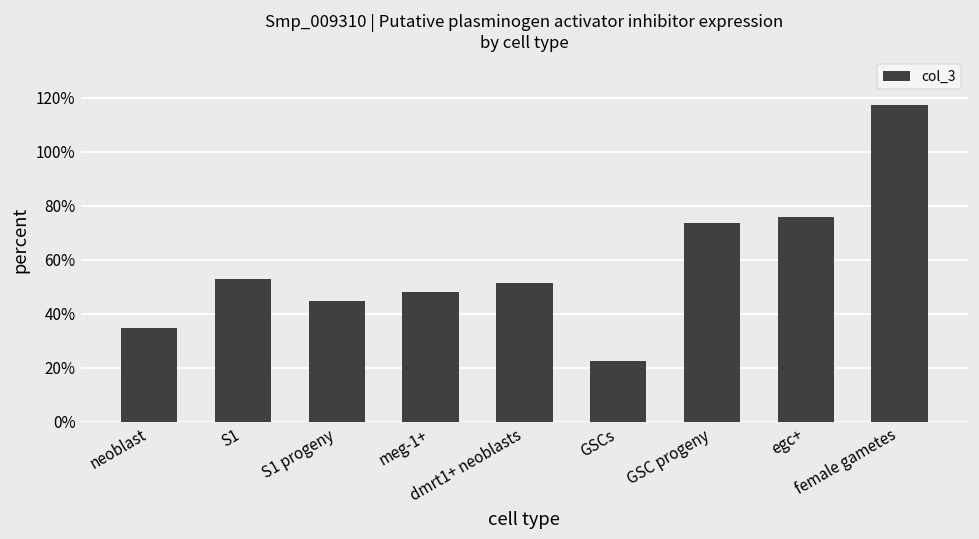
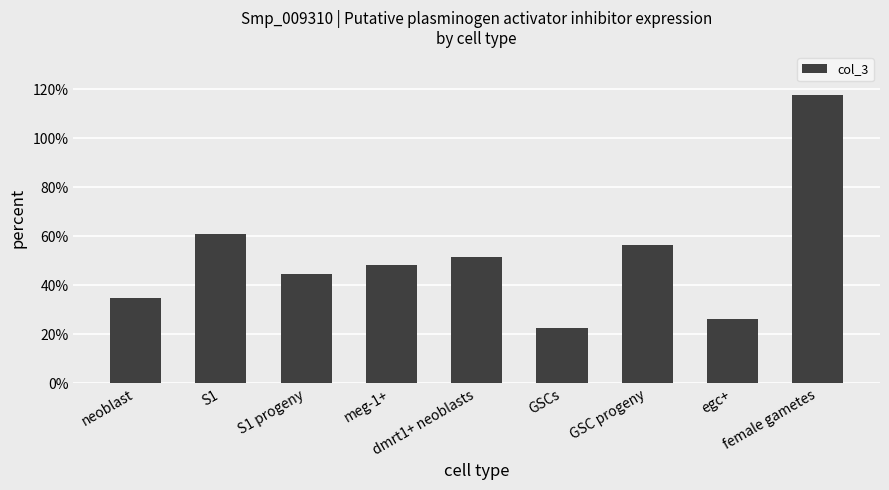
S1: 53% -> 61%
GSC progeny: 74% -> 57%
egc+: 76% -> 26%
